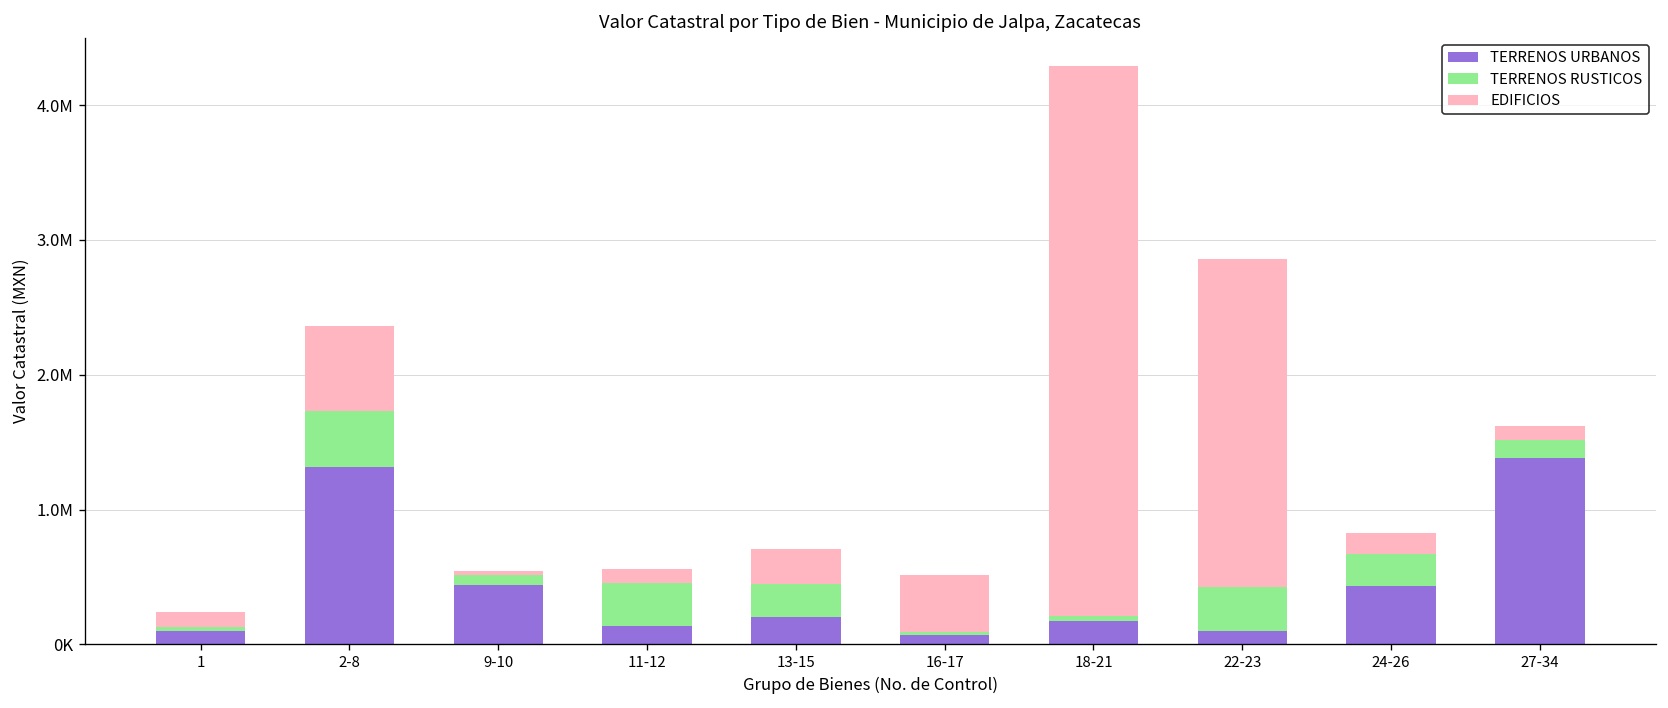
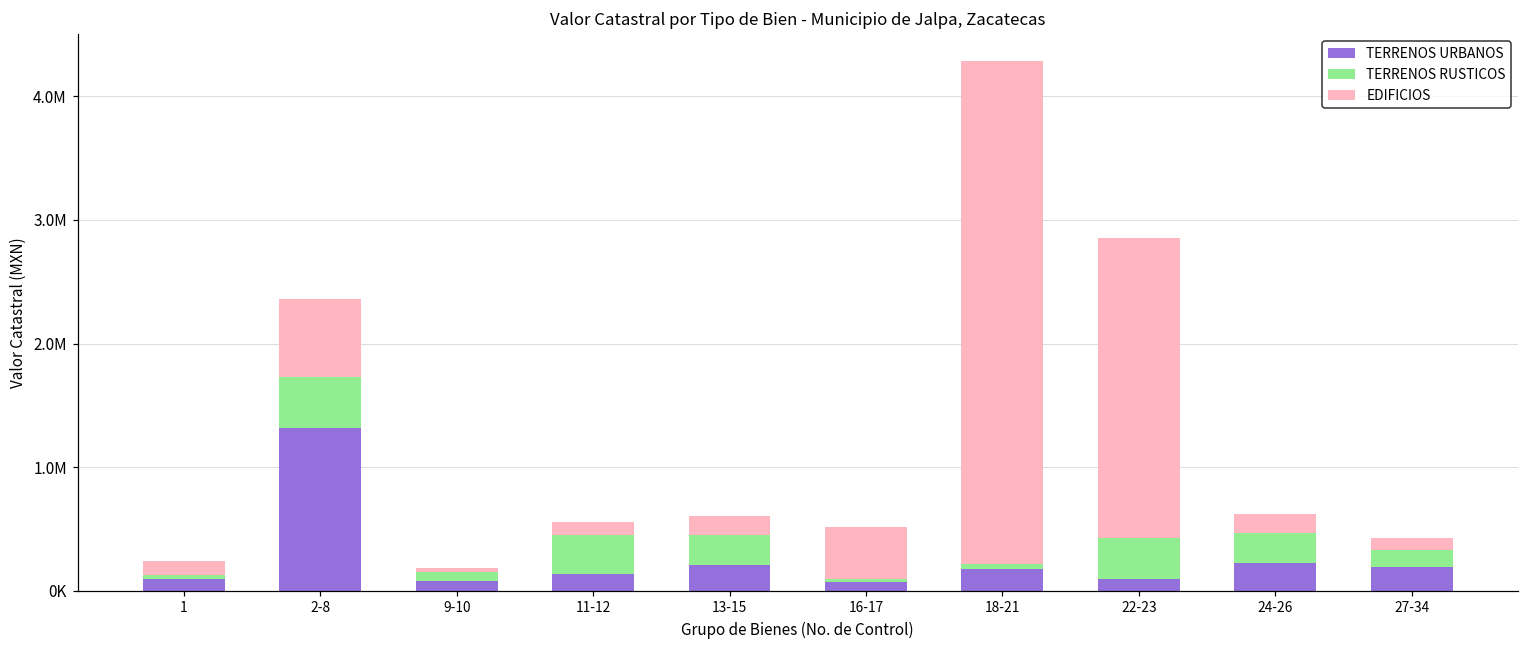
TERRENOS URBANOS, 9-10: 440000 -> 80000
EDIFICIOS, 13-15: 260000 -> 150000
TERRENOS URBANOS, 24-26: 430000 -> 230000
TERRENOS URBANOS, 27-34: 1380000 -> 190000
